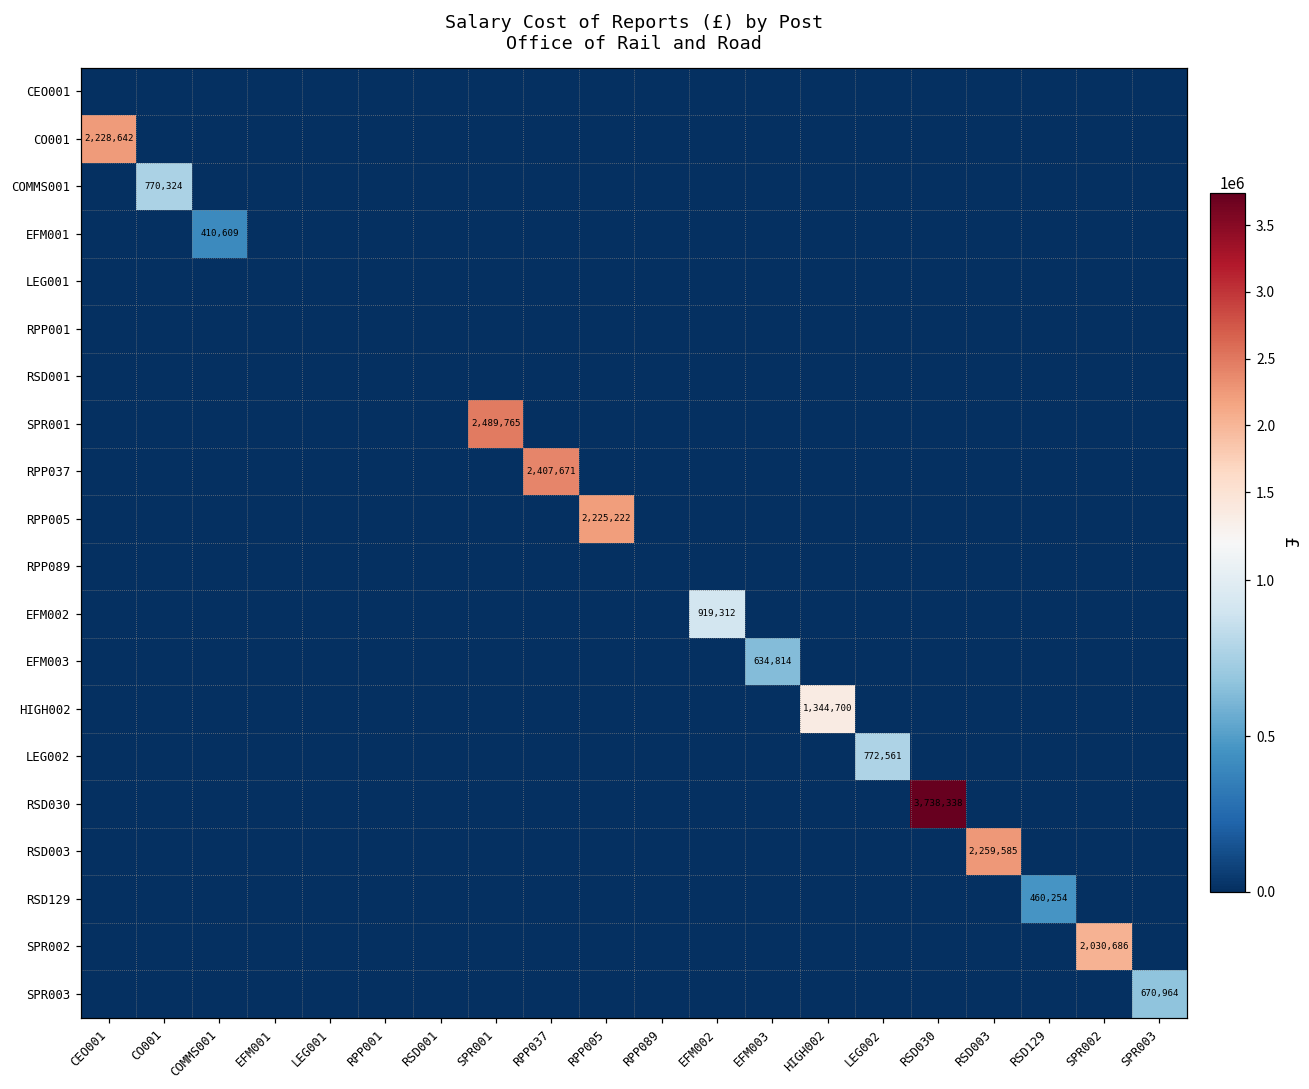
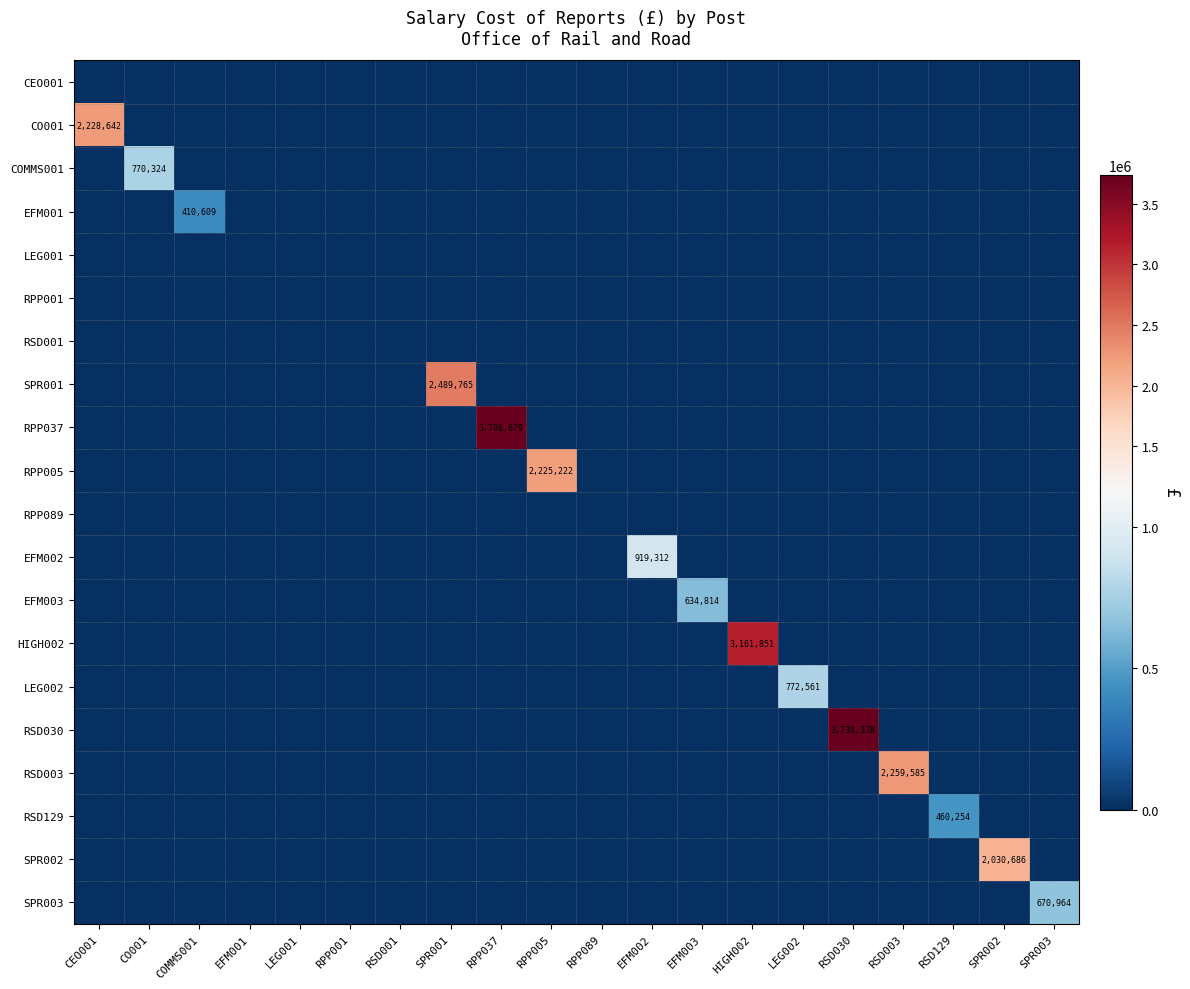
RPP037, RPP037: 2,407,671 -> 3,706,679
HIGH002, HIGH002: 1,344,700 -> 3,161,851
